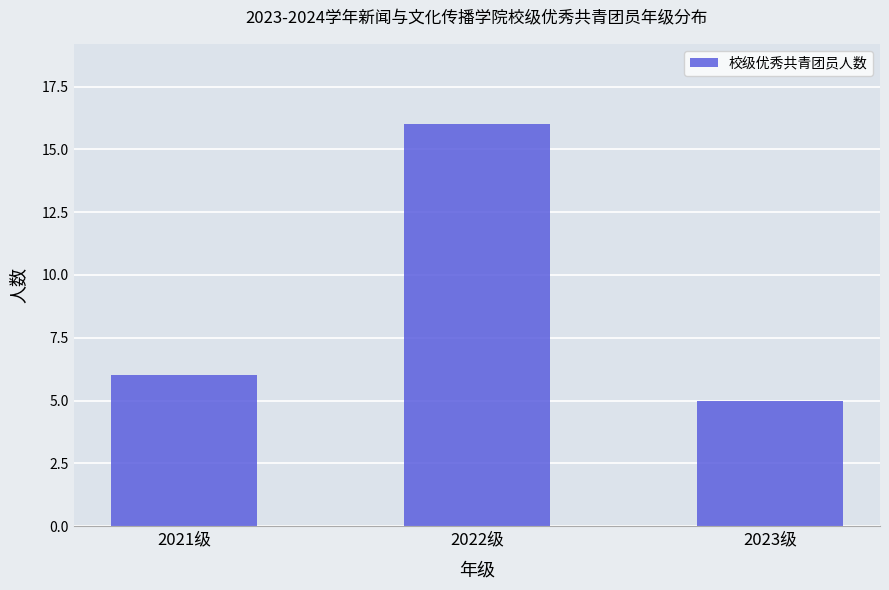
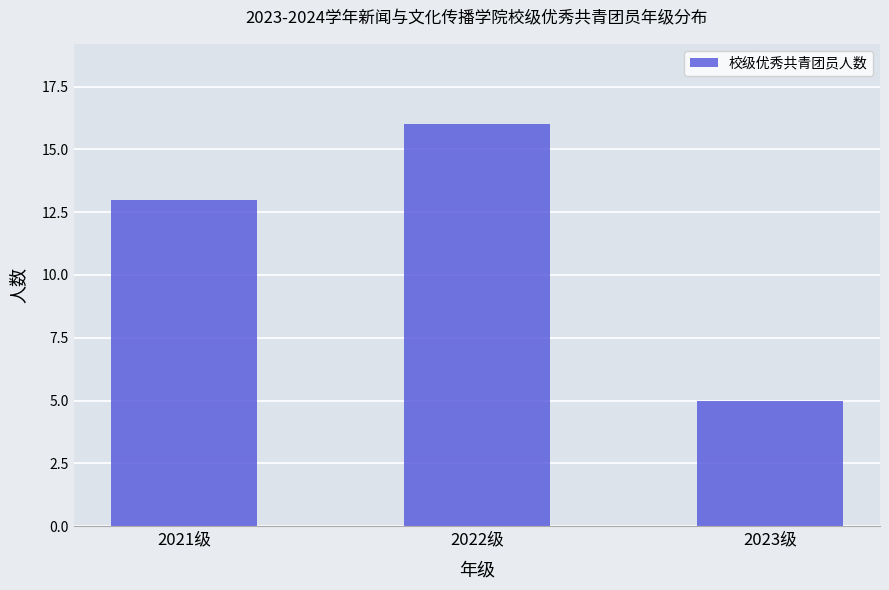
2021级: 6 -> 13
